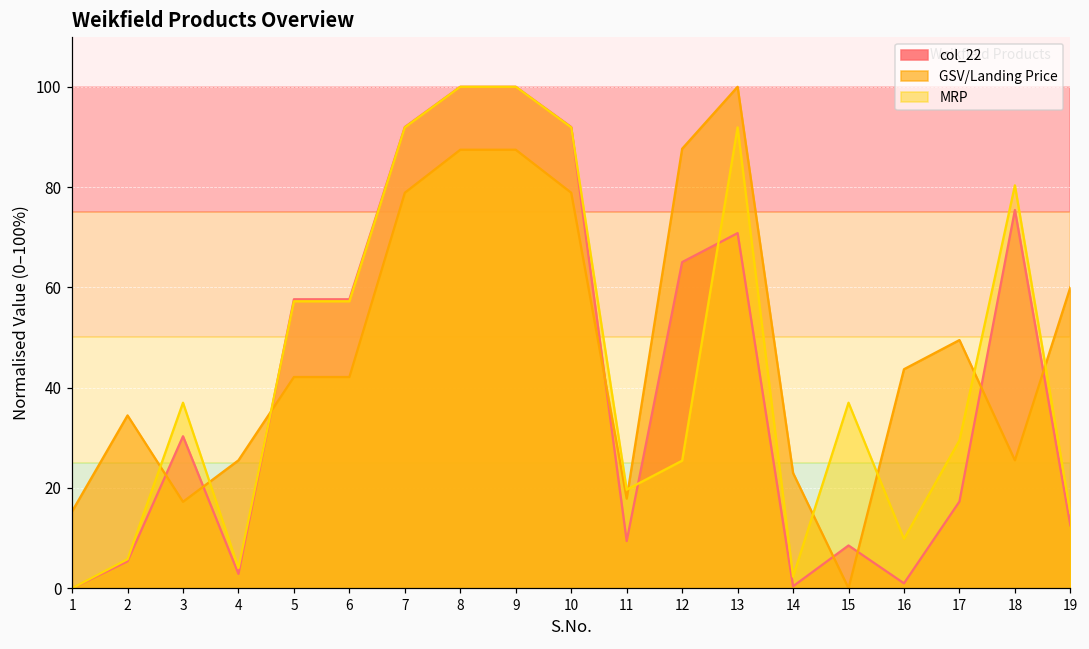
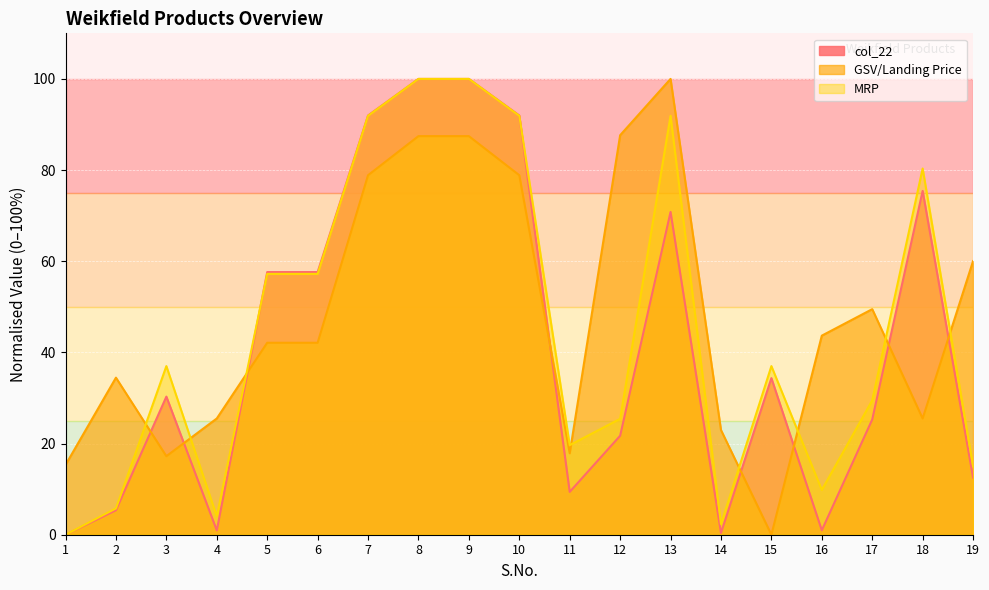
col_22, 4: 3 -> 1
col_22, 12: 65 -> 22
col_22, 15: 9 -> 34
col_22, 17: 17 -> 25
